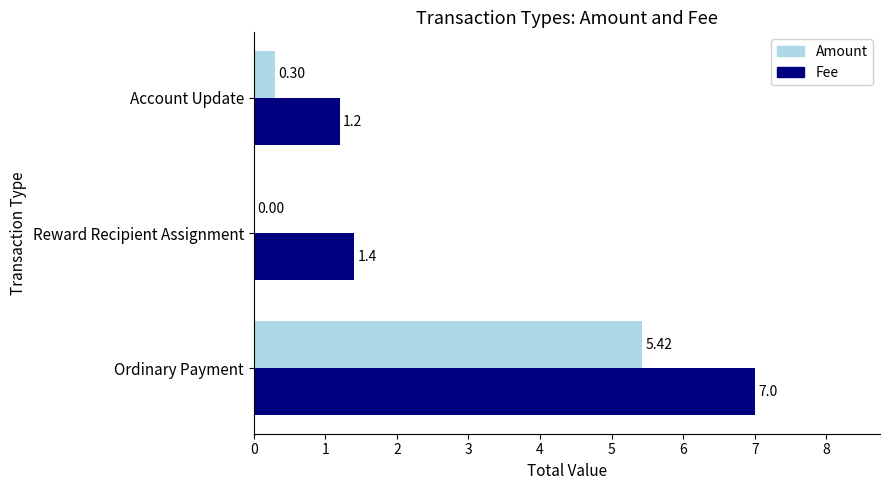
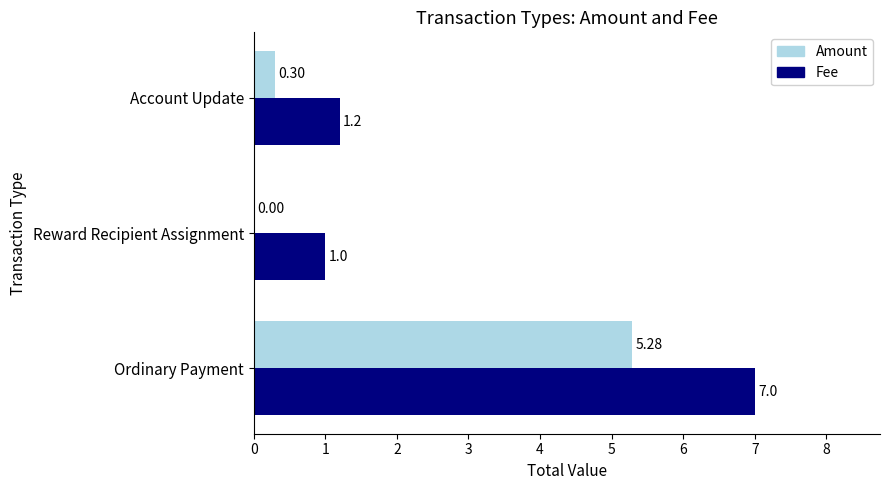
Fee, Reward Recipient Assignment: 1.4 -> 1.0
Amount, Ordinary Payment: 5.42 -> 5.28
